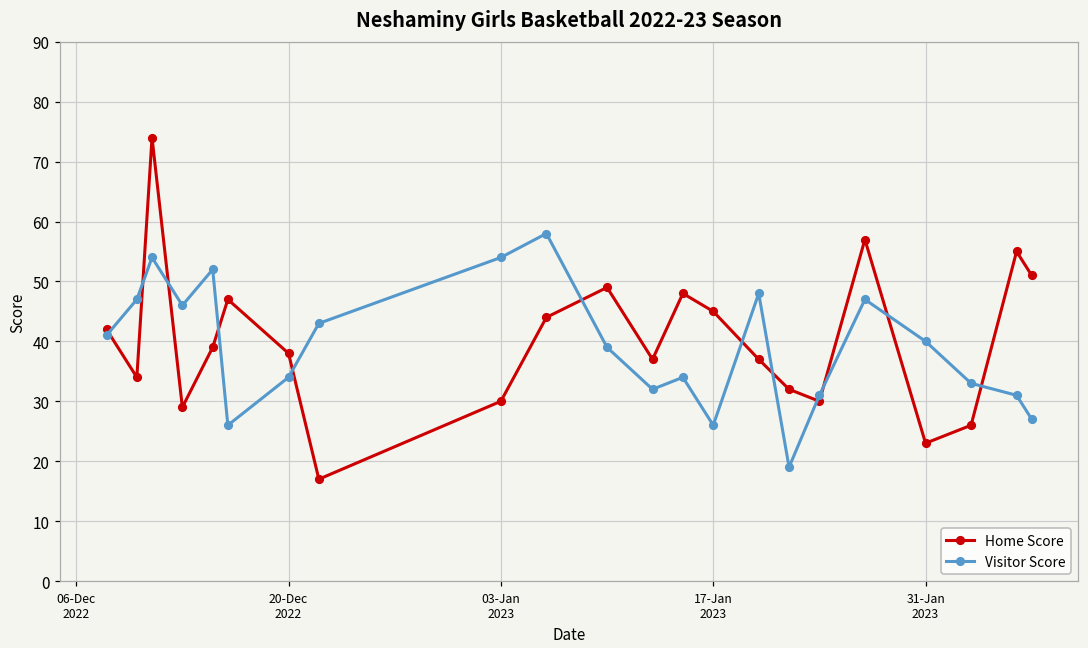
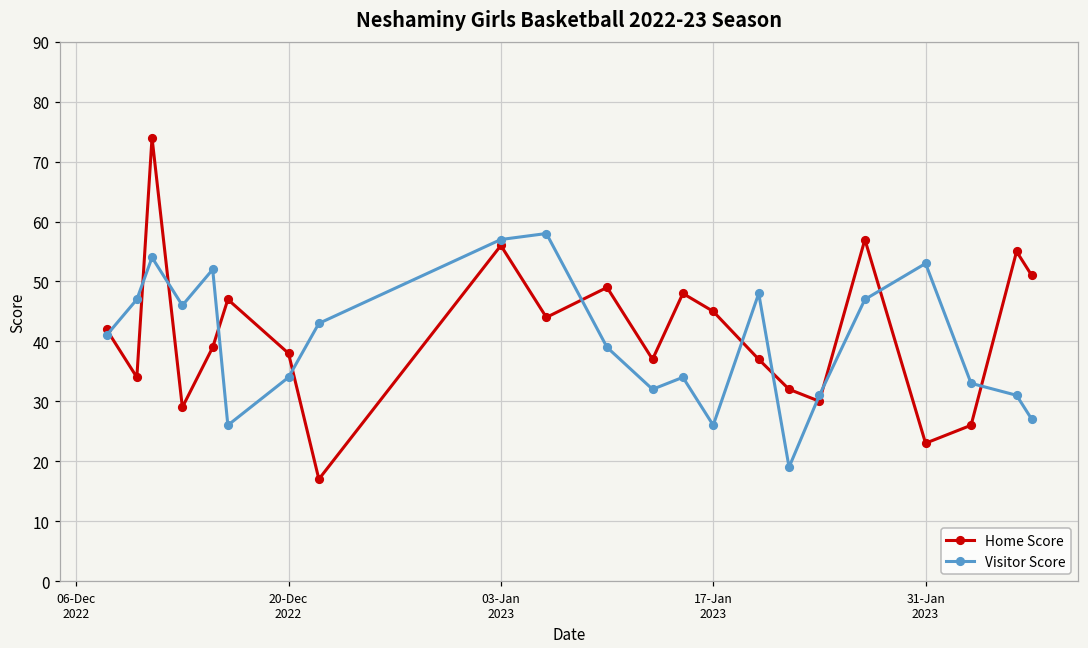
Home Score, 03-Jan 2023: 30 -> 56
Visitor Score, 03-Jan 2023: 54 -> 57
Visitor Score, 31-Jan 2023: 40 -> 53
